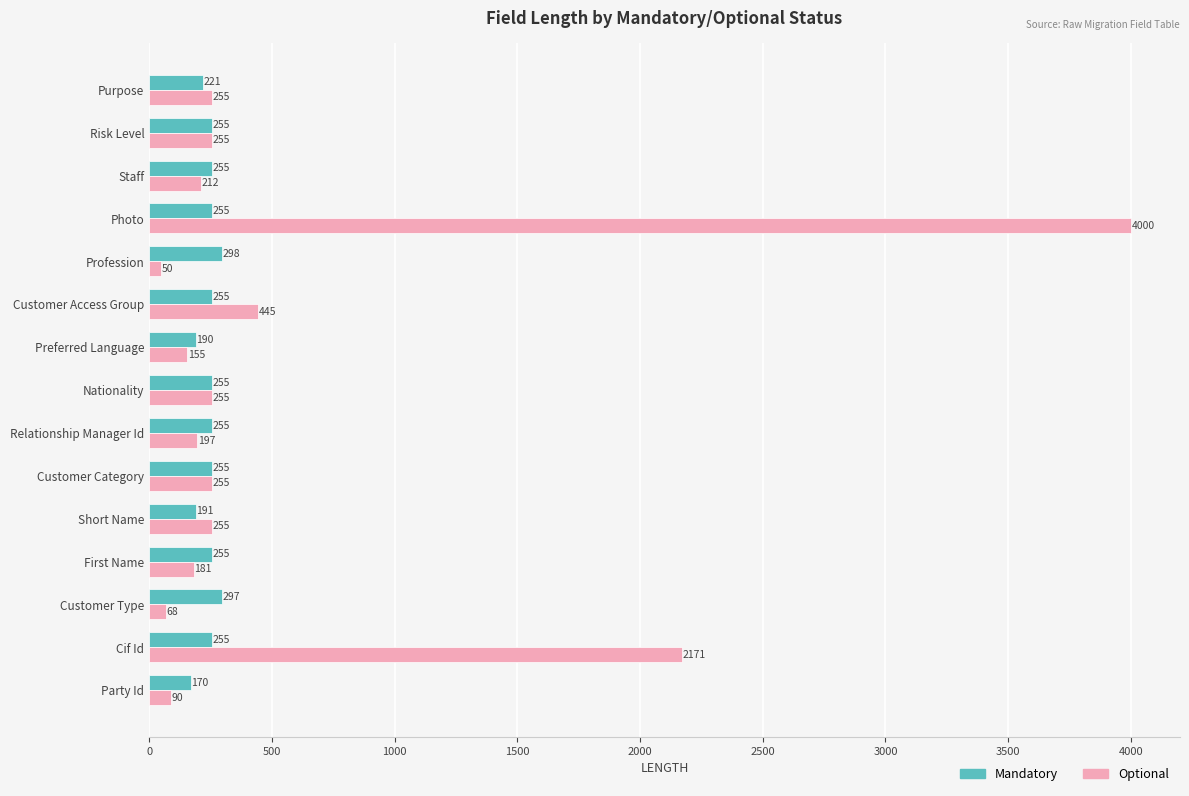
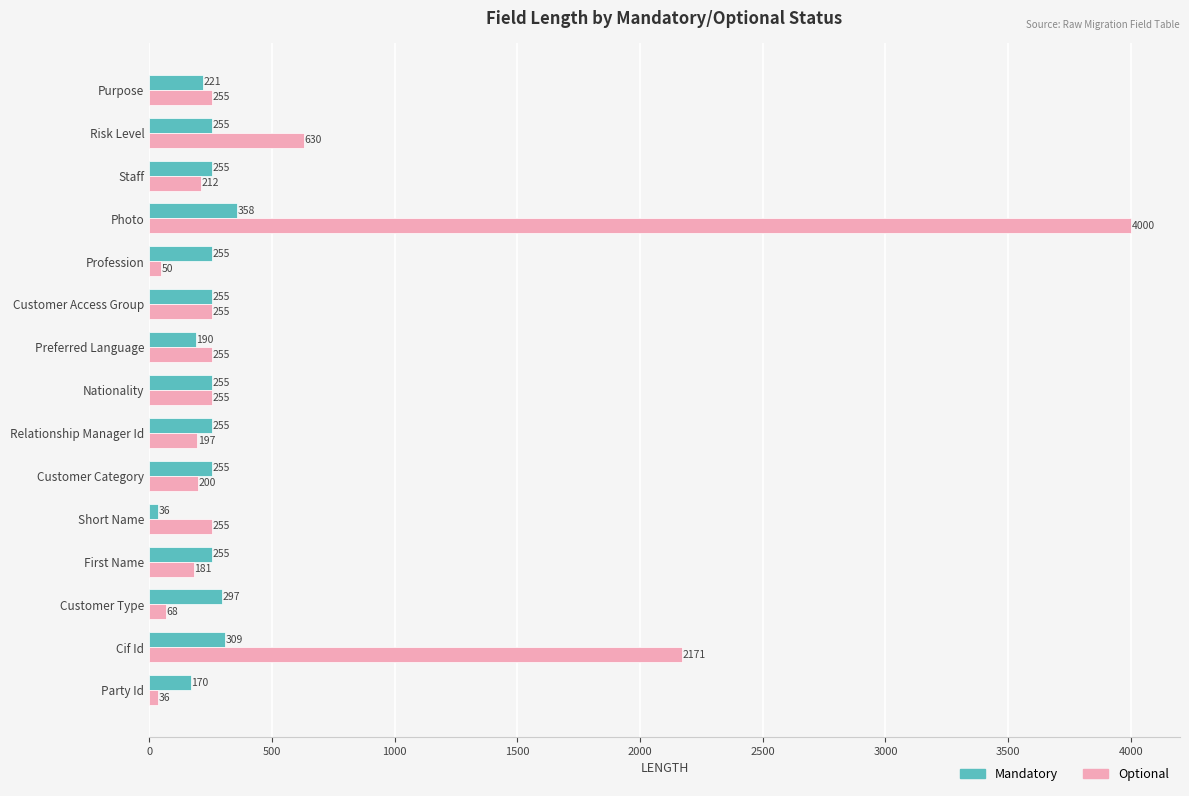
Optional, Risk Level: 255 -> 630
Mandatory, Photo: 255 -> 358
Mandatory, Profession: 298 -> 255
Optional, Customer Access Group: 445 -> 255
Optional, Preferred Language: 155 -> 255
Optional, Customer Category: 255 -> 200
Mandatory, Short Name: 191 -> 36
Mandatory, Cif Id: 255 -> 309
Optional, Party Id: 90 -> 36
